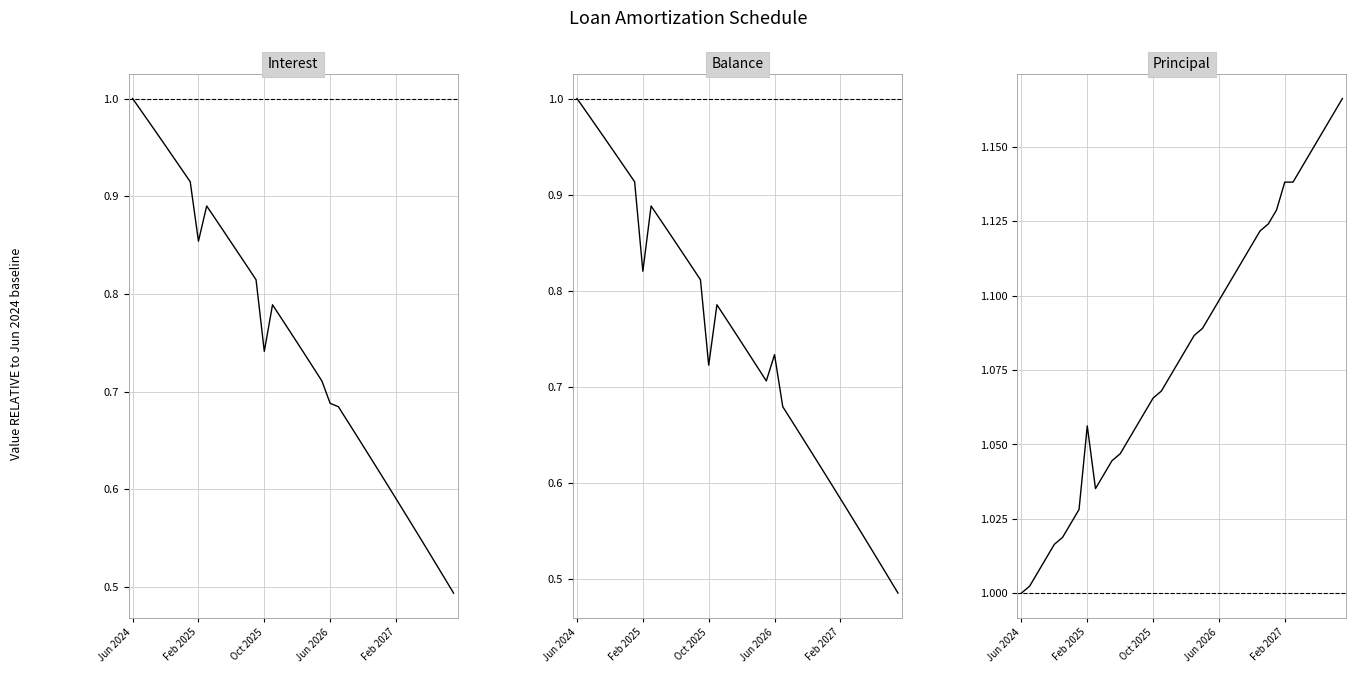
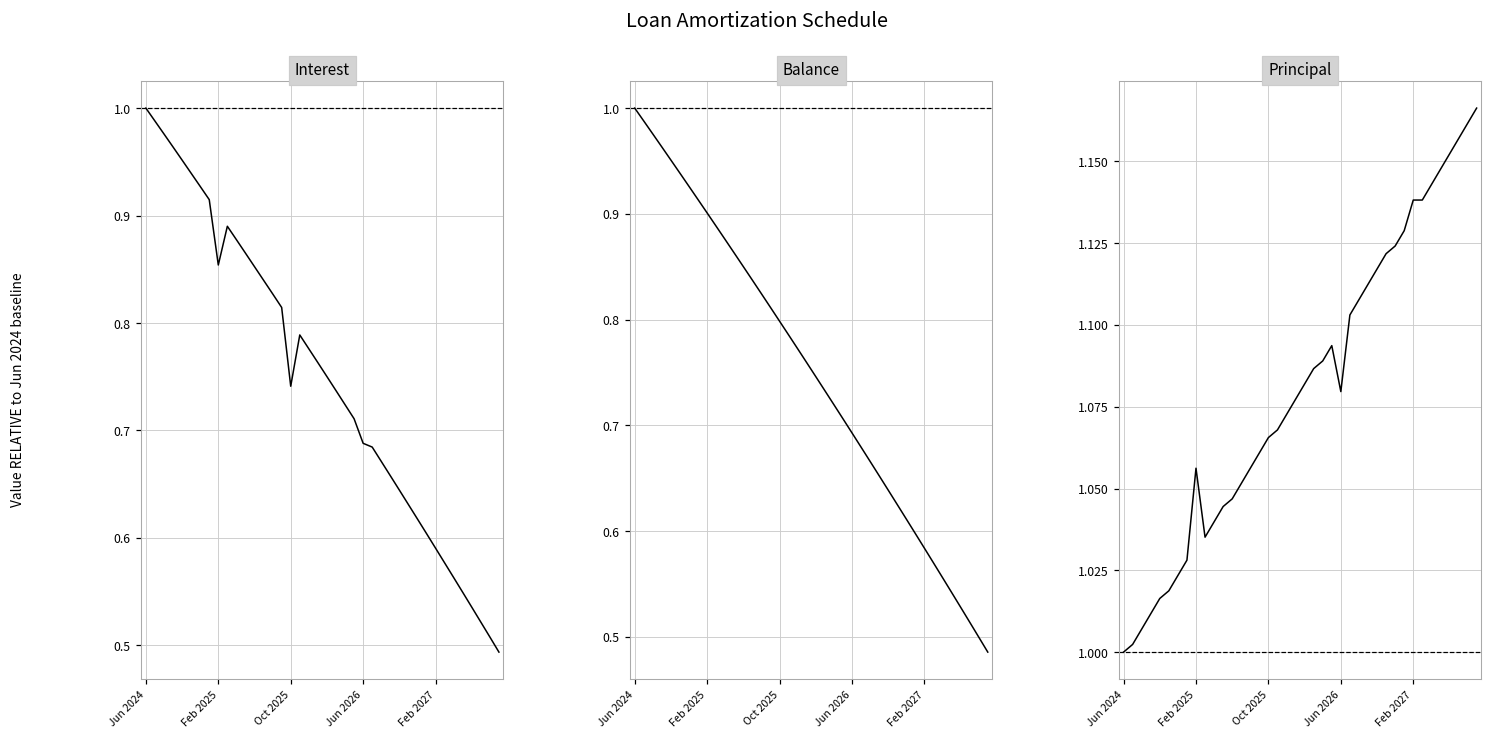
Balance, Feb 2025: 0.82 -> 0.90
Balance, Oct 2025: 0.72 -> 0.80
Balance, Jun 2026: 0.73 -> 0.69
Principal, Jun 2026: 1.098 -> 1.080
